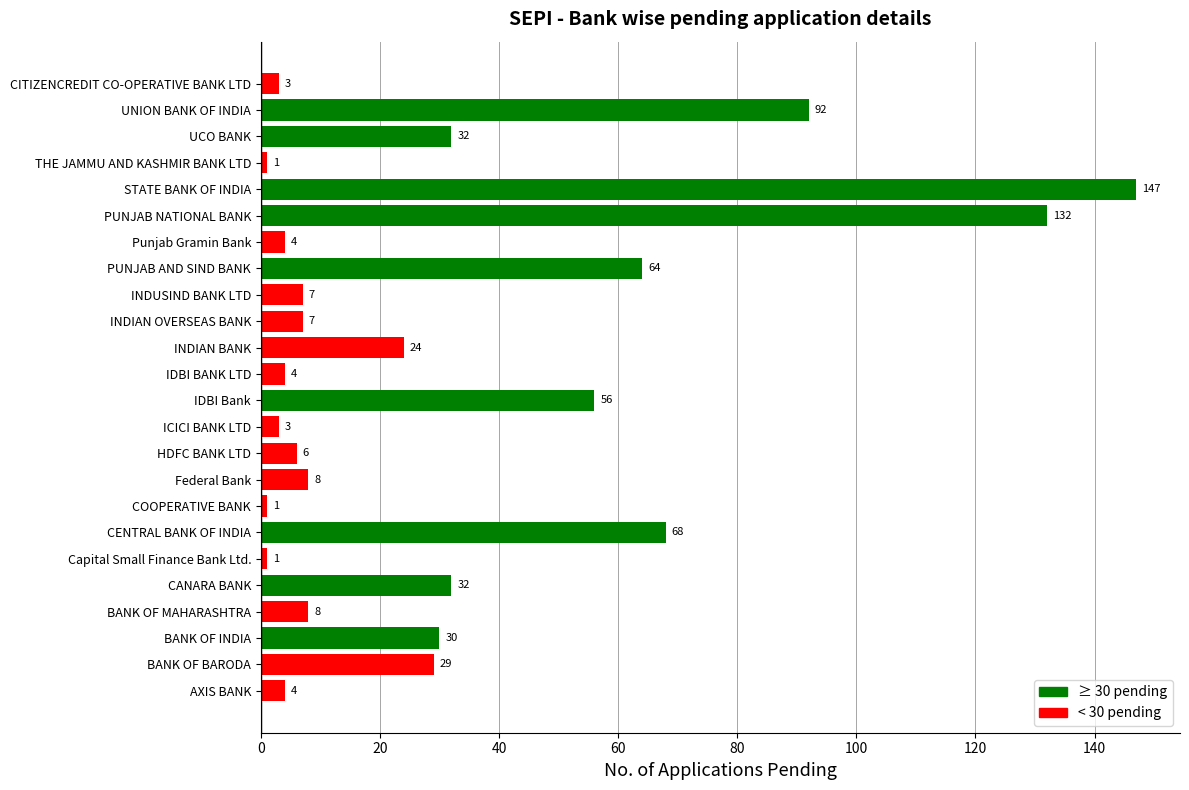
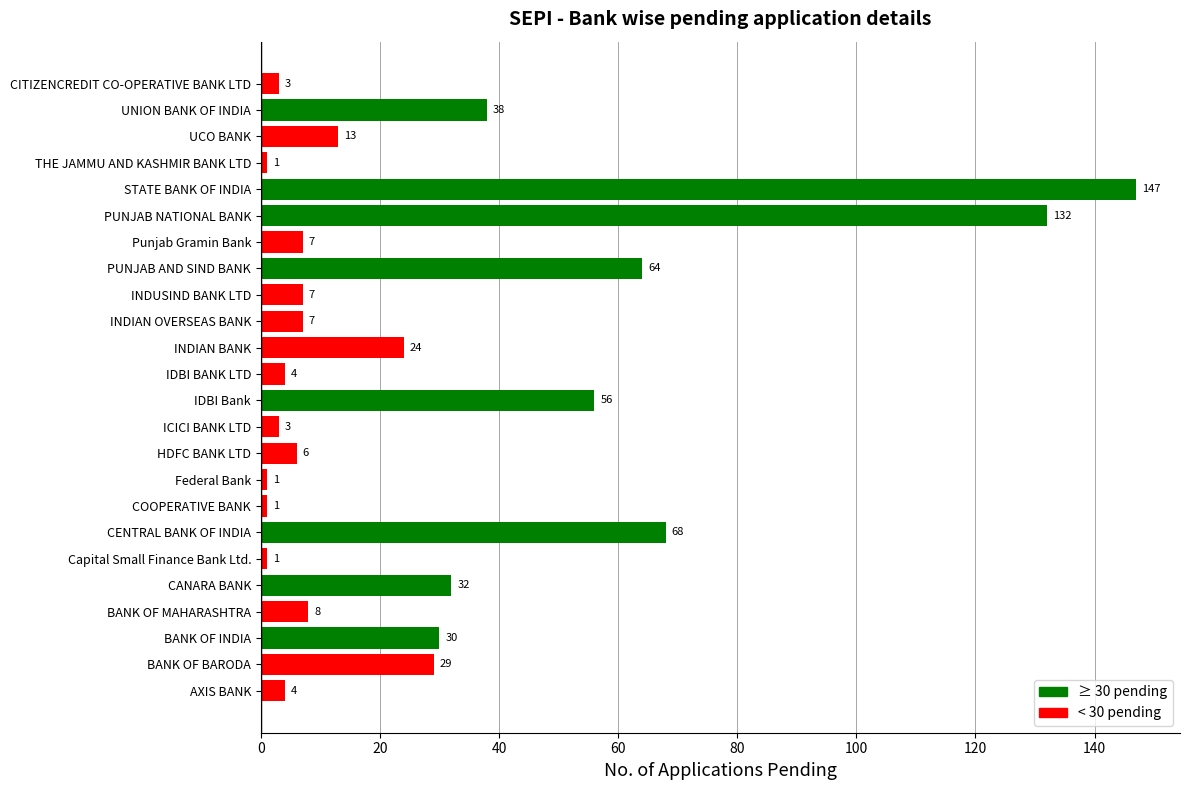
UNION BANK OF INDIA: 92 -> 38
UCO BANK: 32 -> 13
Punjab Gramin Bank: 4 -> 7
Federal Bank: 8 -> 1
